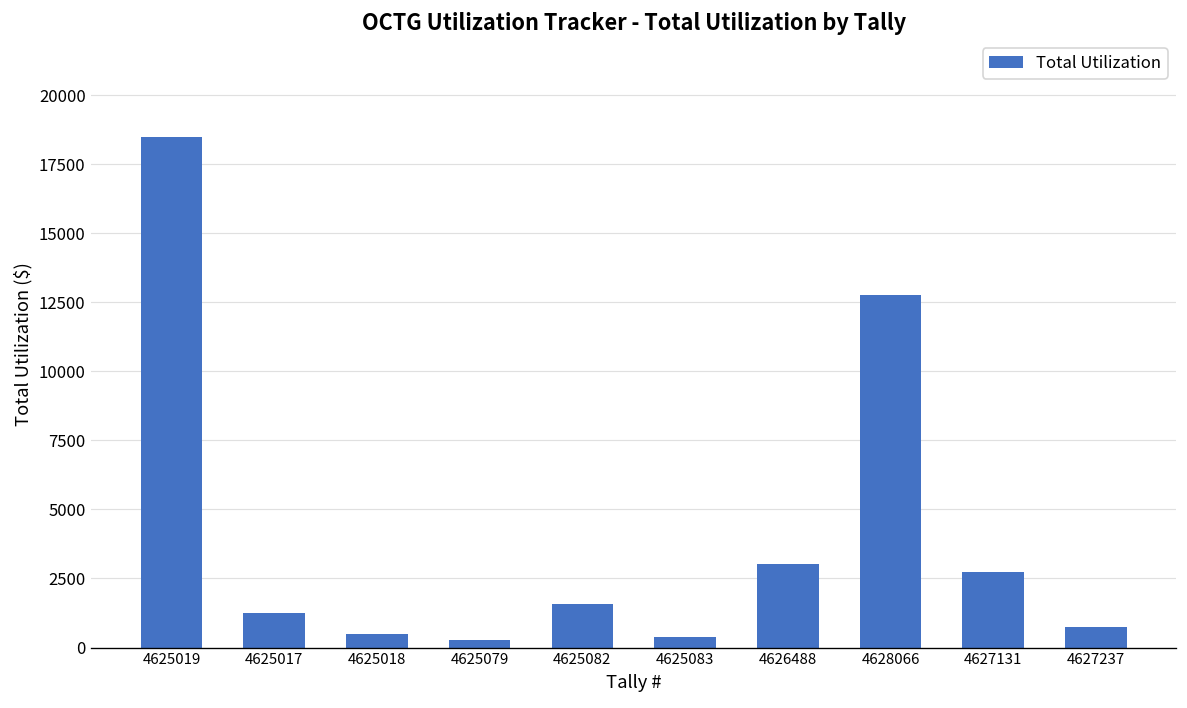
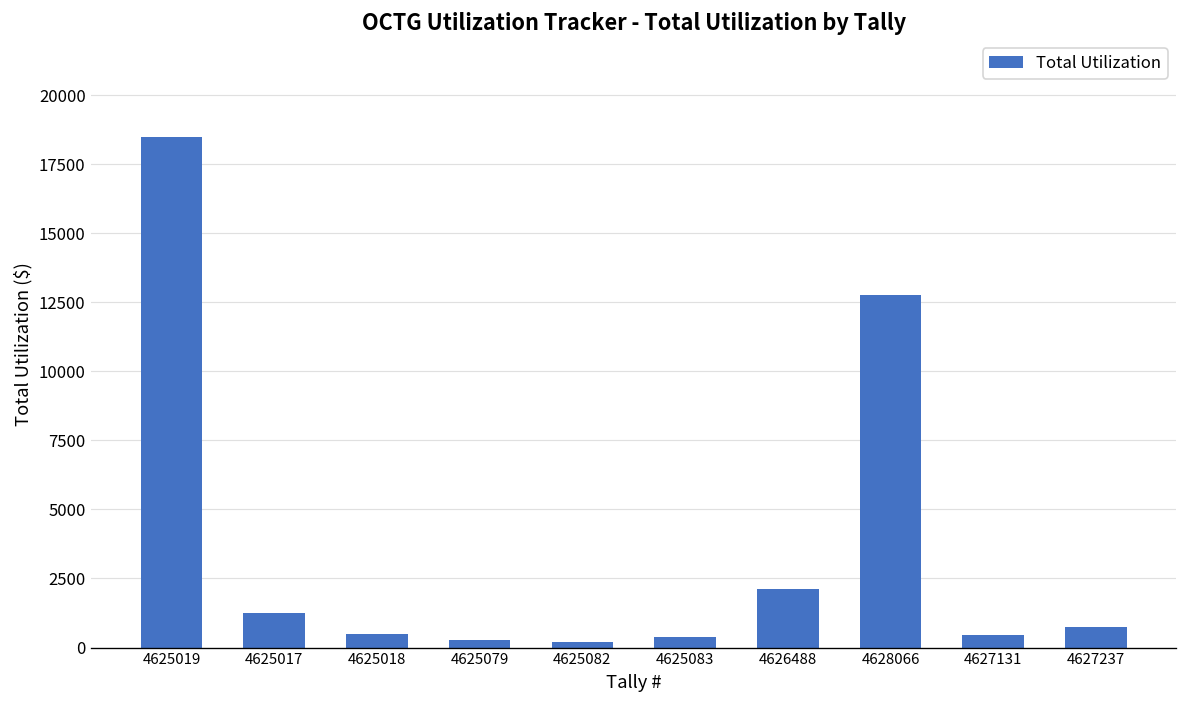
4625082: 1600 -> 200
4626488: 3000 -> 2100
4627131: 2700 -> 400
